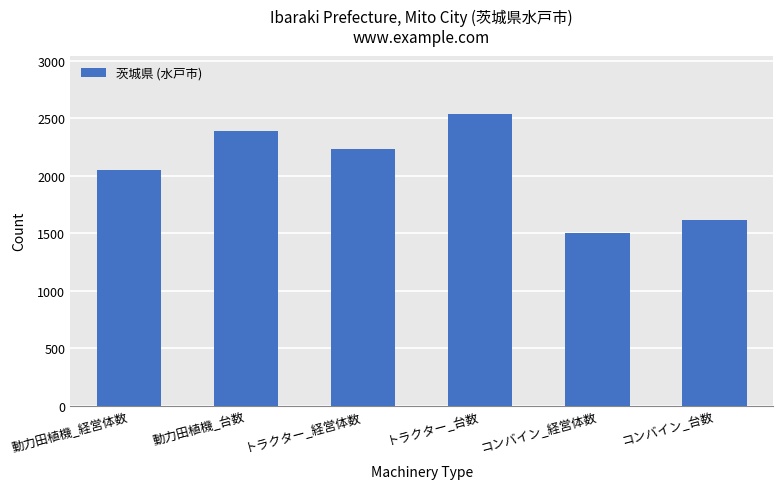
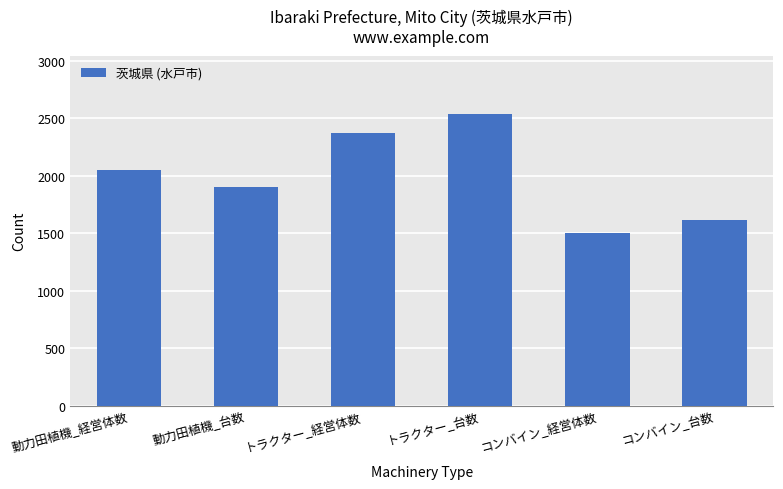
動力田植機_台数: 2380 -> 1900
トラクター_経営体数: 2230 -> 2370
